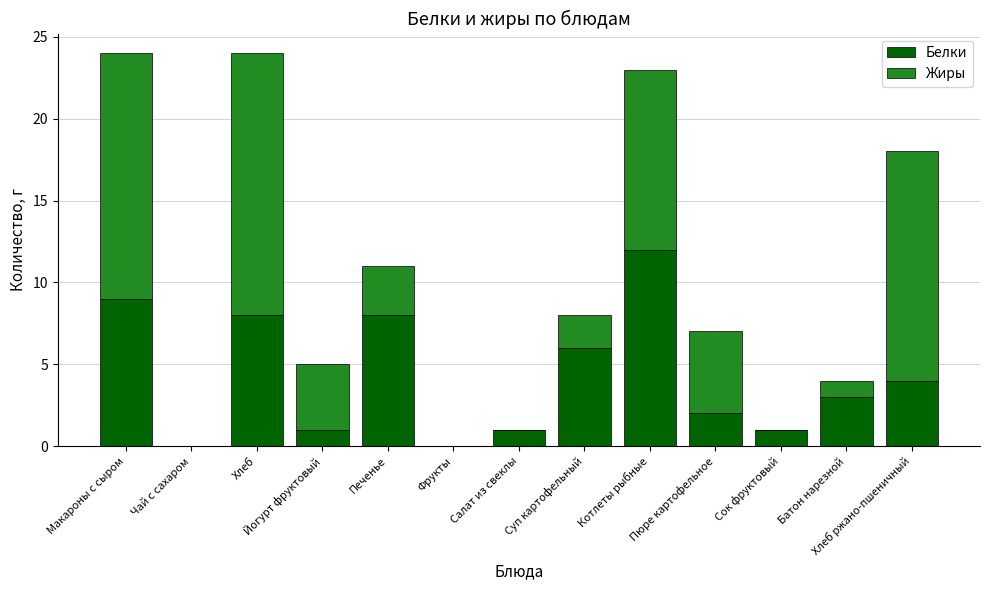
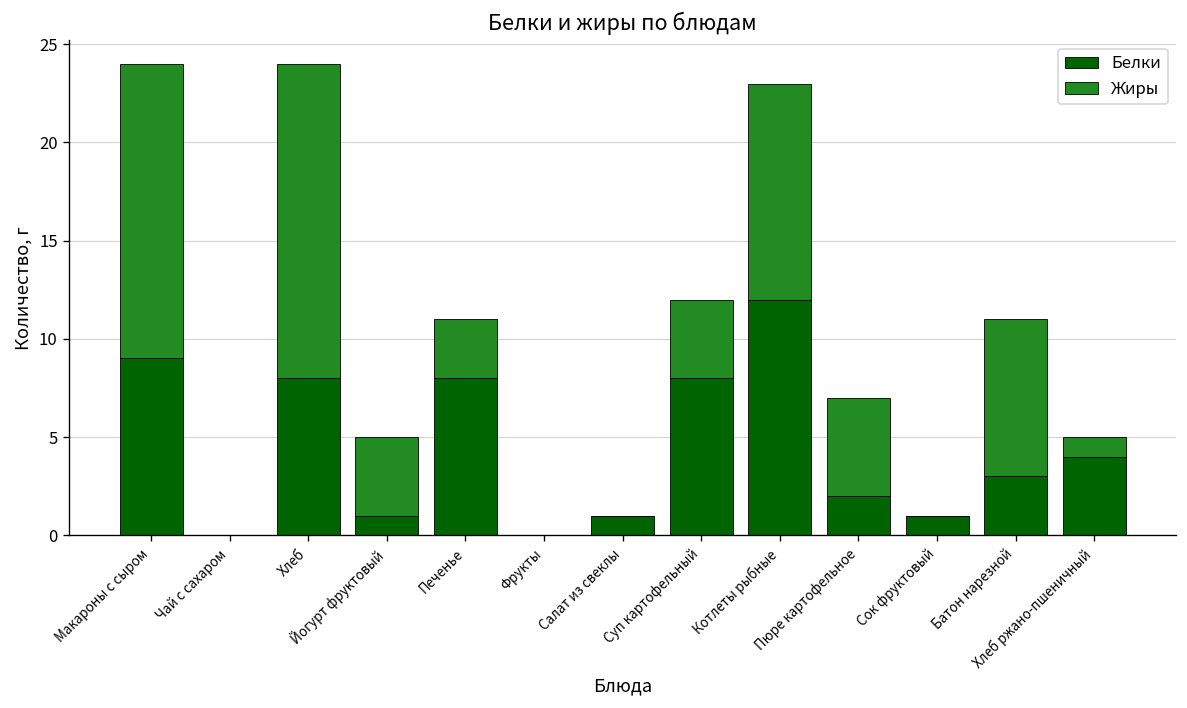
Белки, Суп картофельный: 6 -> 8
Жиры, Суп картофельный: 2 -> 4
Жиры, Батон нарезной: 1 -> 8
Жиры, Хлеб ржано-пшеничный: 14 -> 1
